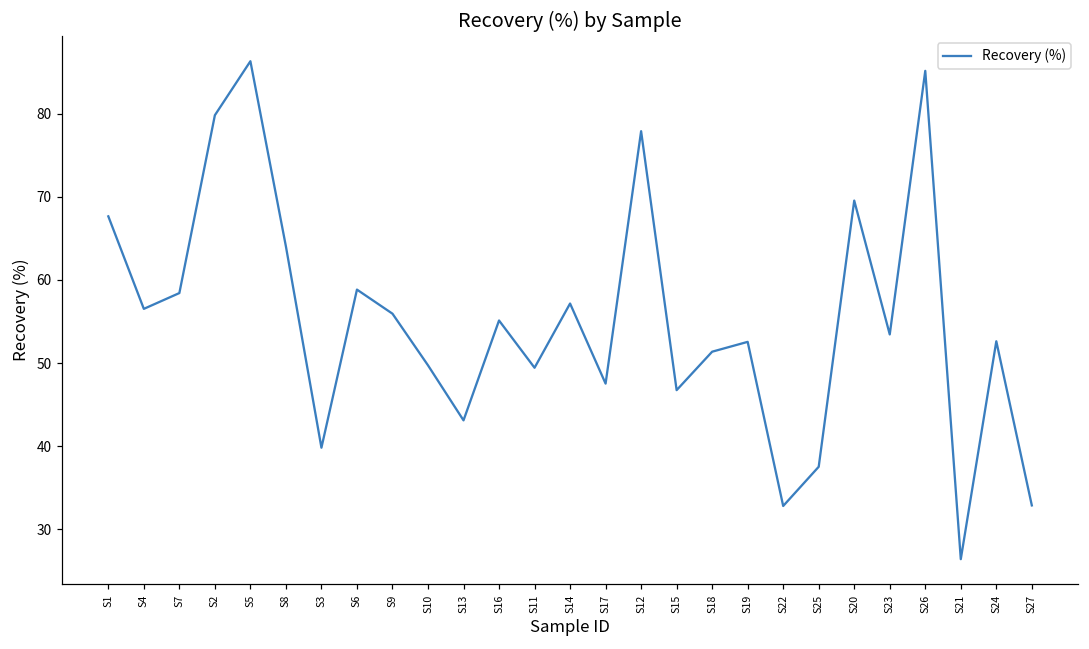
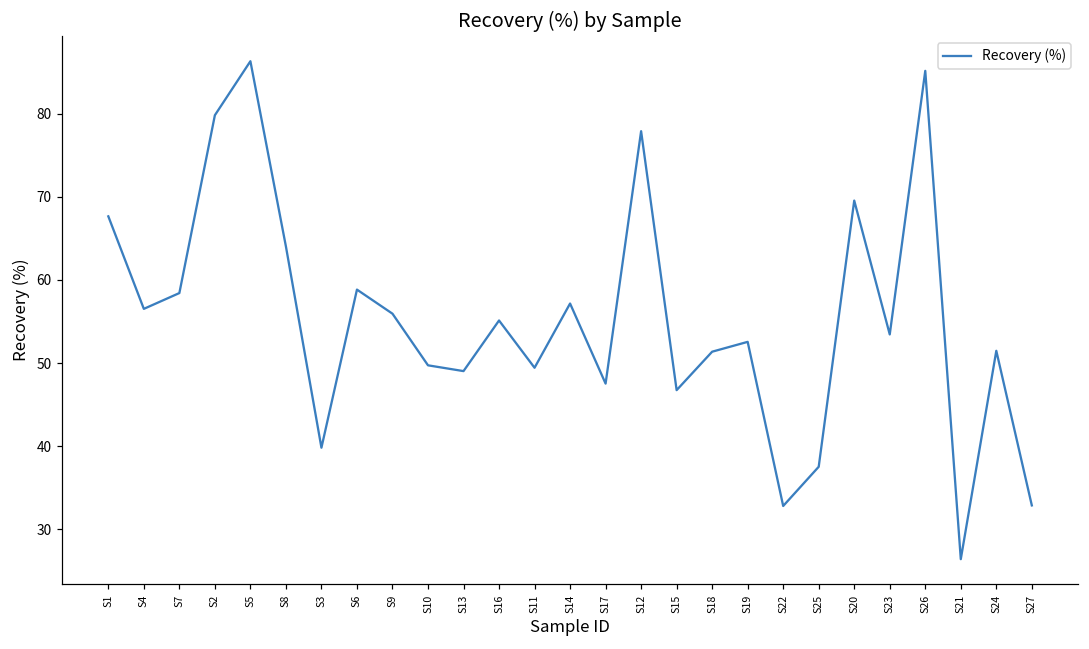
S13: 43 -> 49
S24: 53 -> 51
